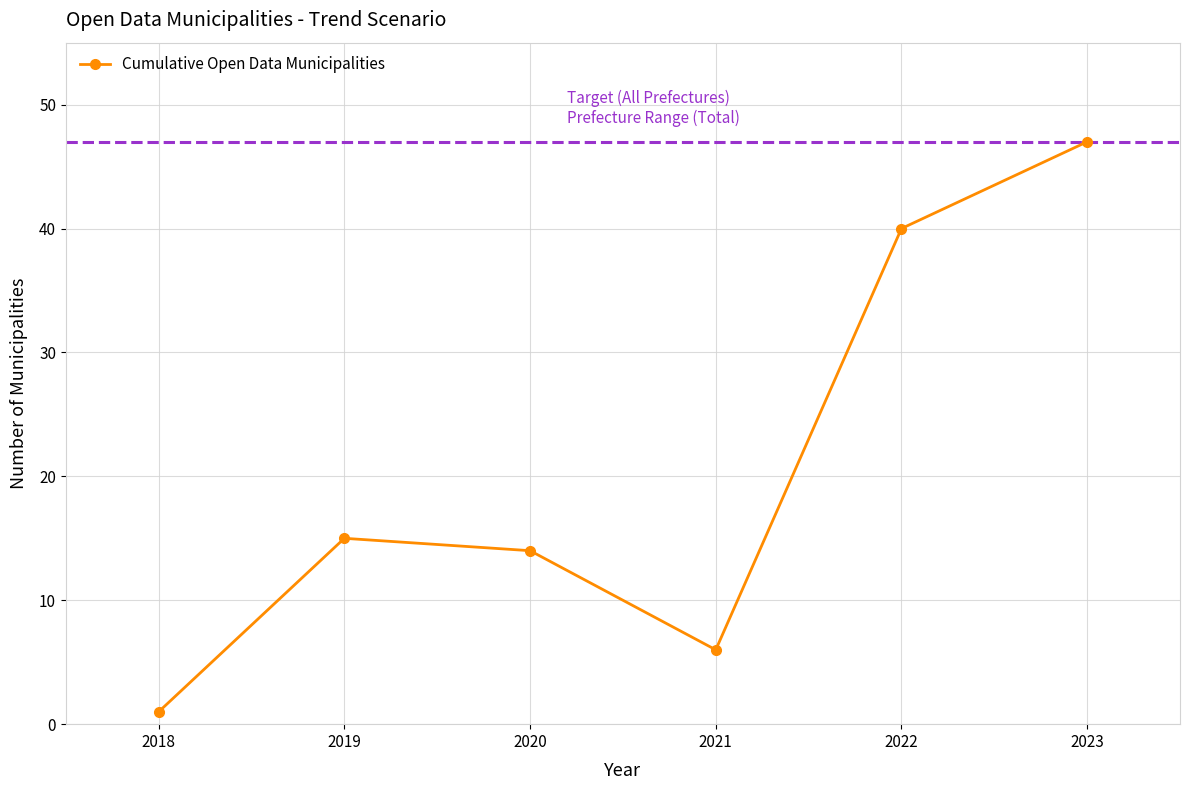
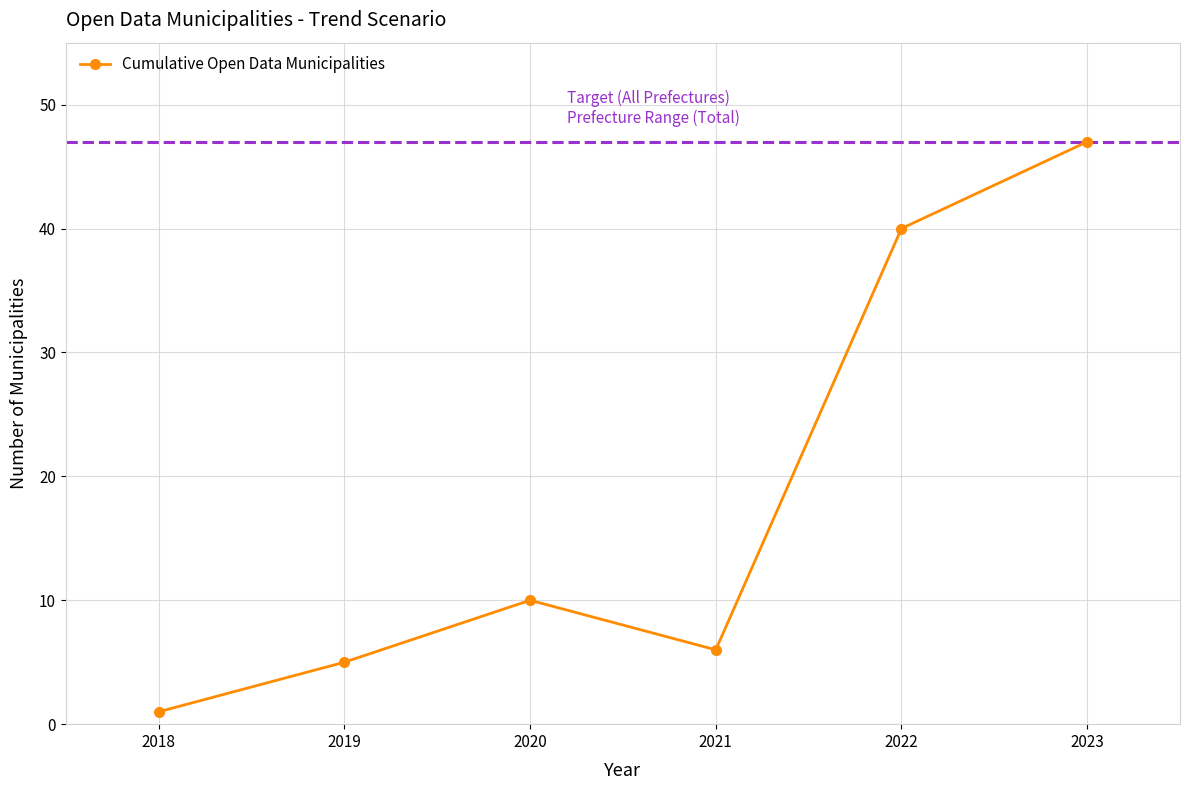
2019: 15 -> 5
2020: 14 -> 10
